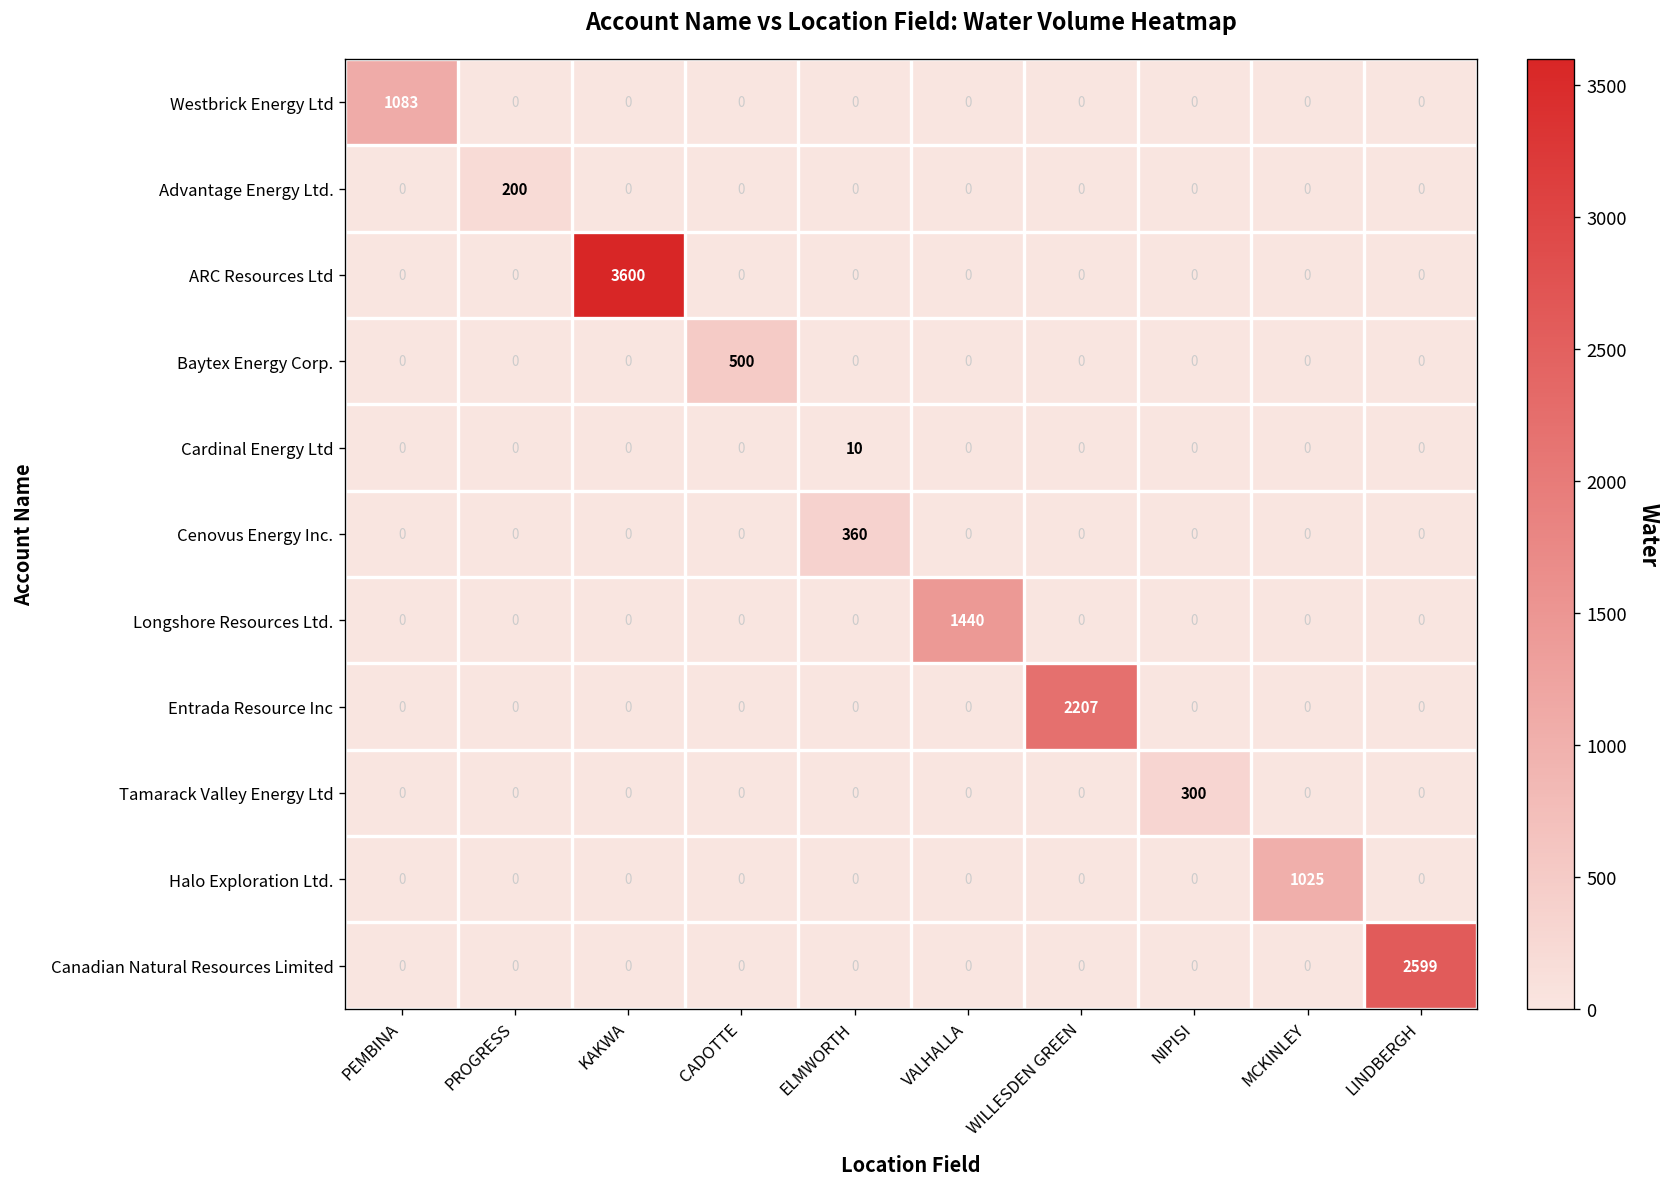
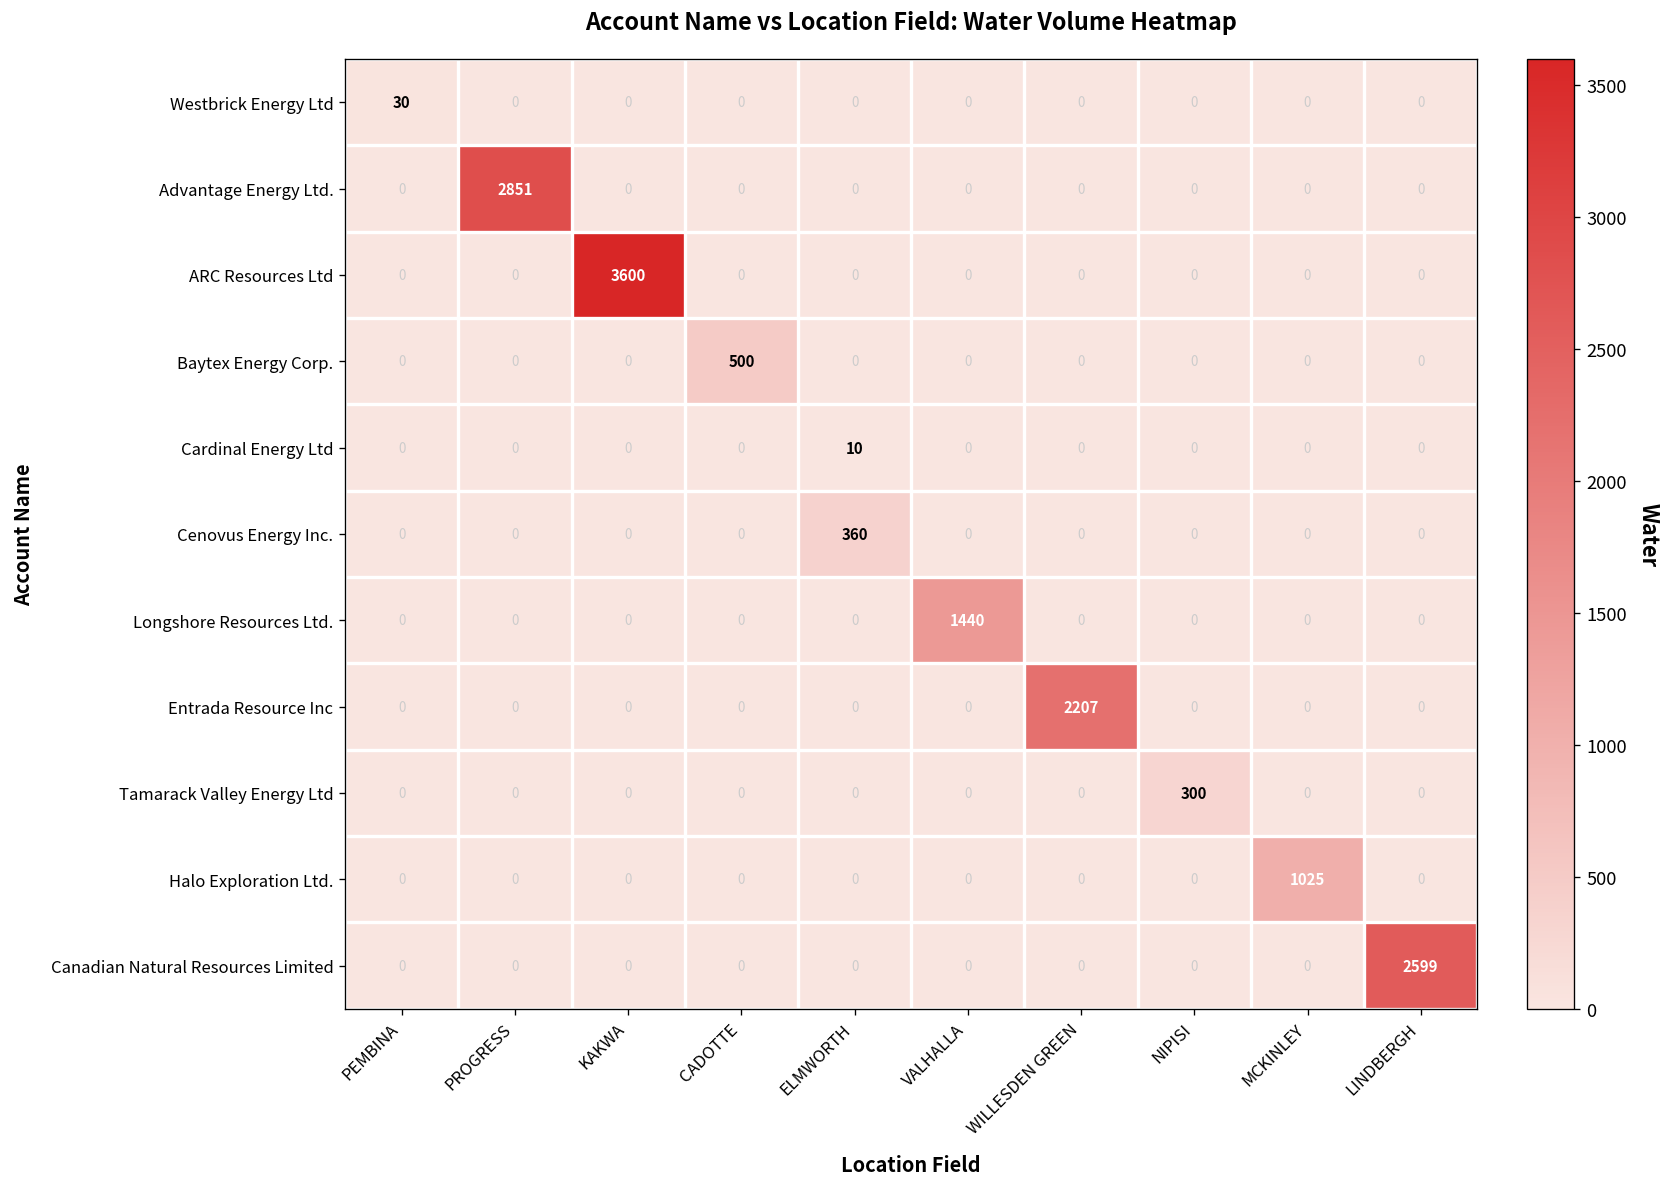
Westbrick Energy Ltd, PEMBINA: 1083 -> 30
Advantage Energy Ltd., PROGRESS: 200 -> 2851
